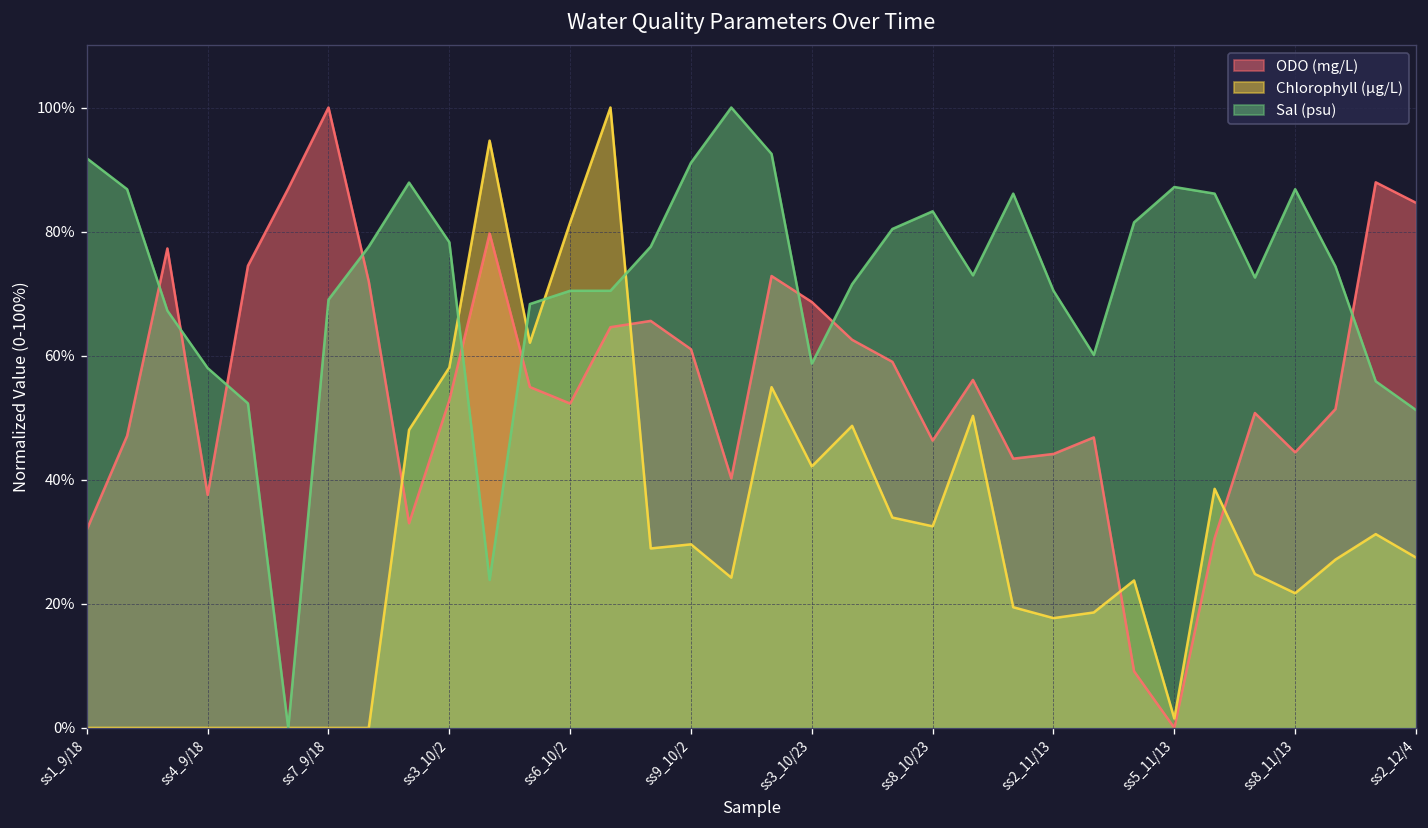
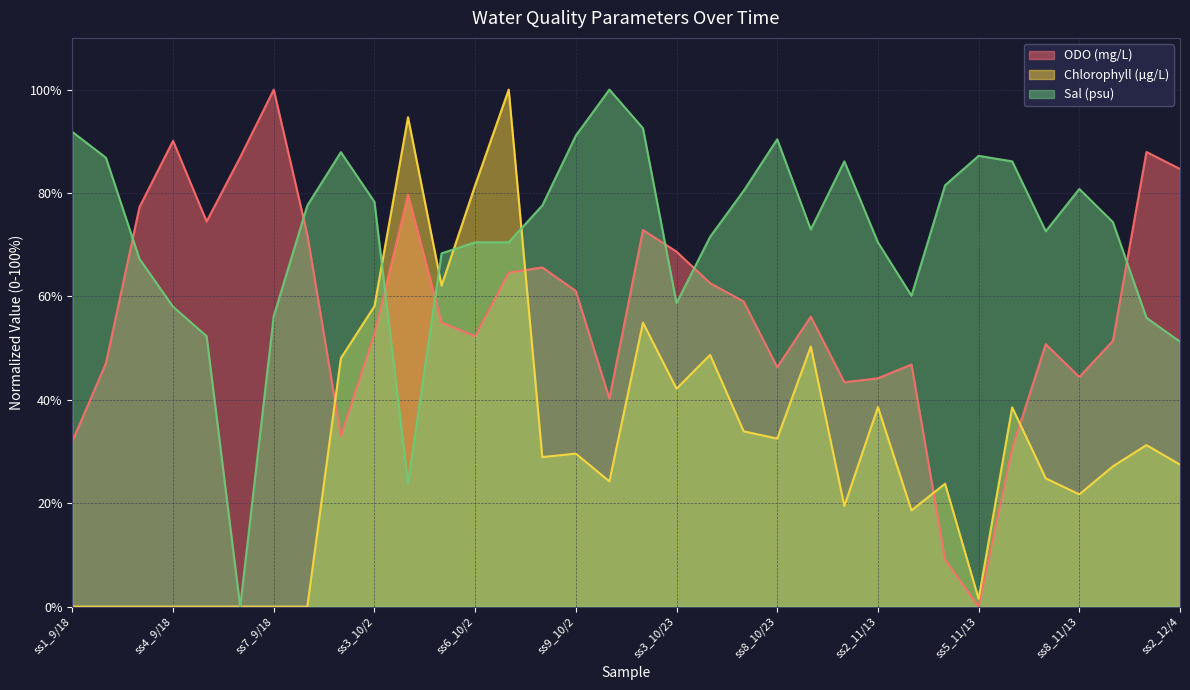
ODO (mg/L), ss4_9/18: 38% -> 90%
Sal (psu), ss7_9/18: 69% -> 56%
Sal (psu), ss8_10/23: 83% -> 90%
Chlorophyll (µg/L), ss2_11/13: 18% -> 39%
Sal (psu), ss8_11/13: 87% -> 81%
